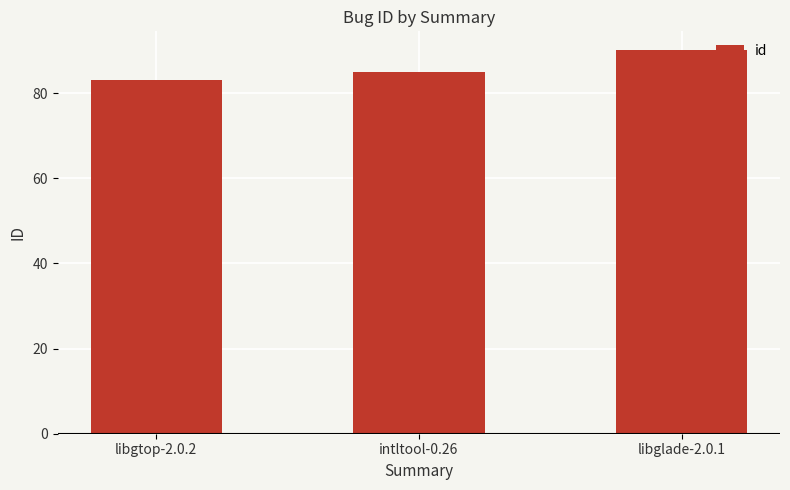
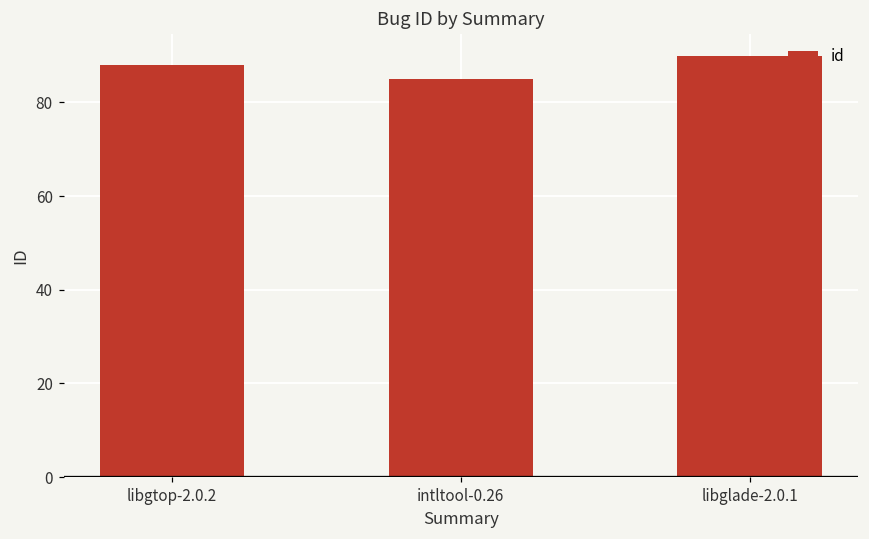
libgtop-2.0.2: 83 -> 88
